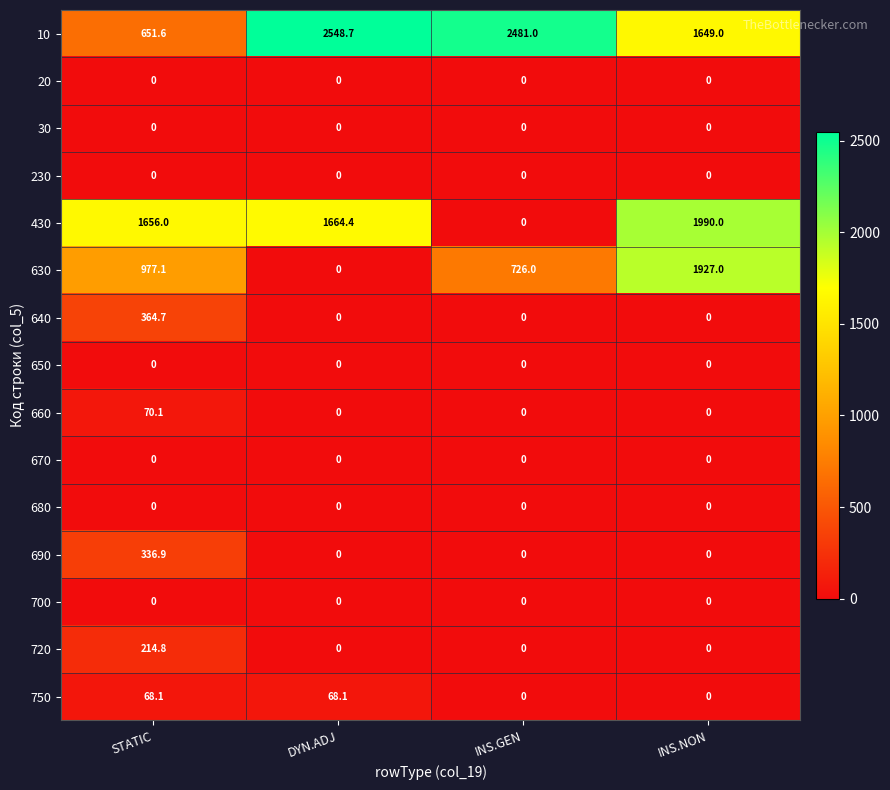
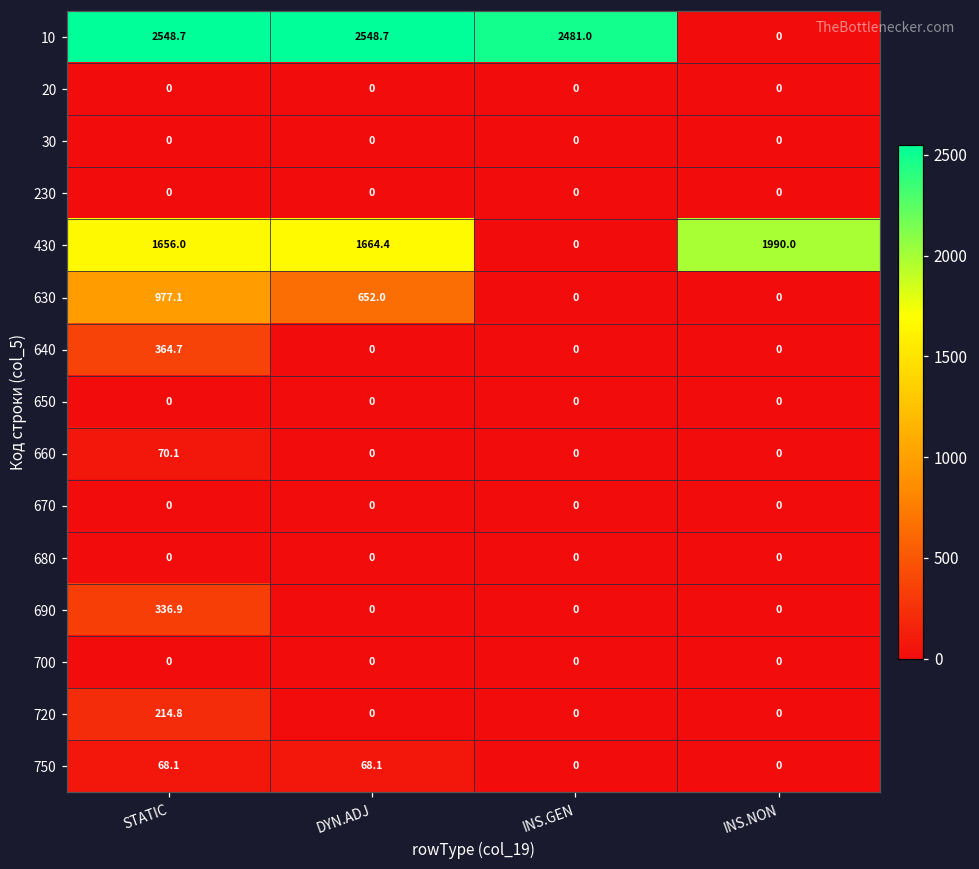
10, STATIC: 651.6 -> 2548.7
10, INS.NON: 1649.0 -> 0
630, DYN.ADJ: 0 -> 652.0
630, INS.GEN: 726.0 -> 0
630, INS.NON: 1927.0 -> 0
